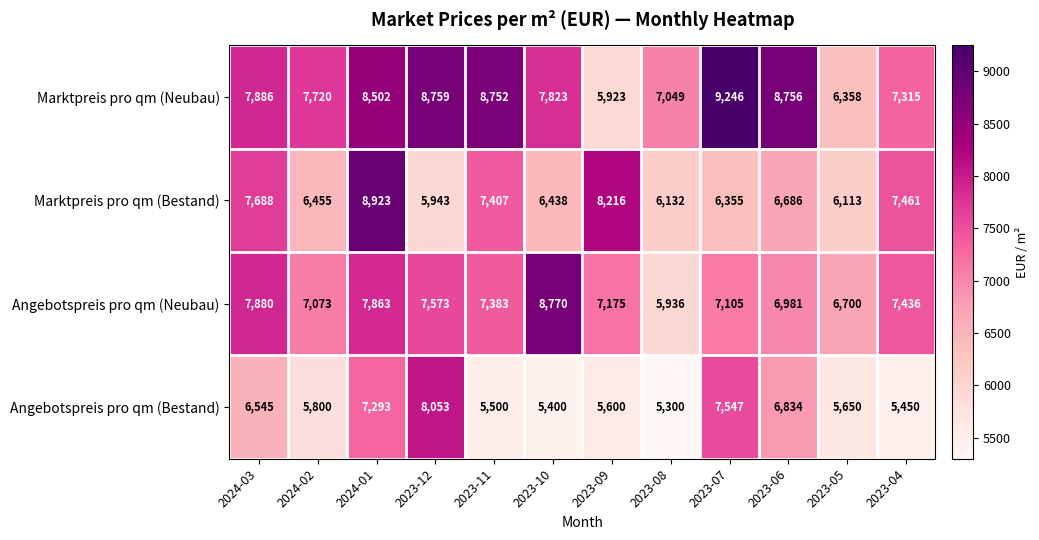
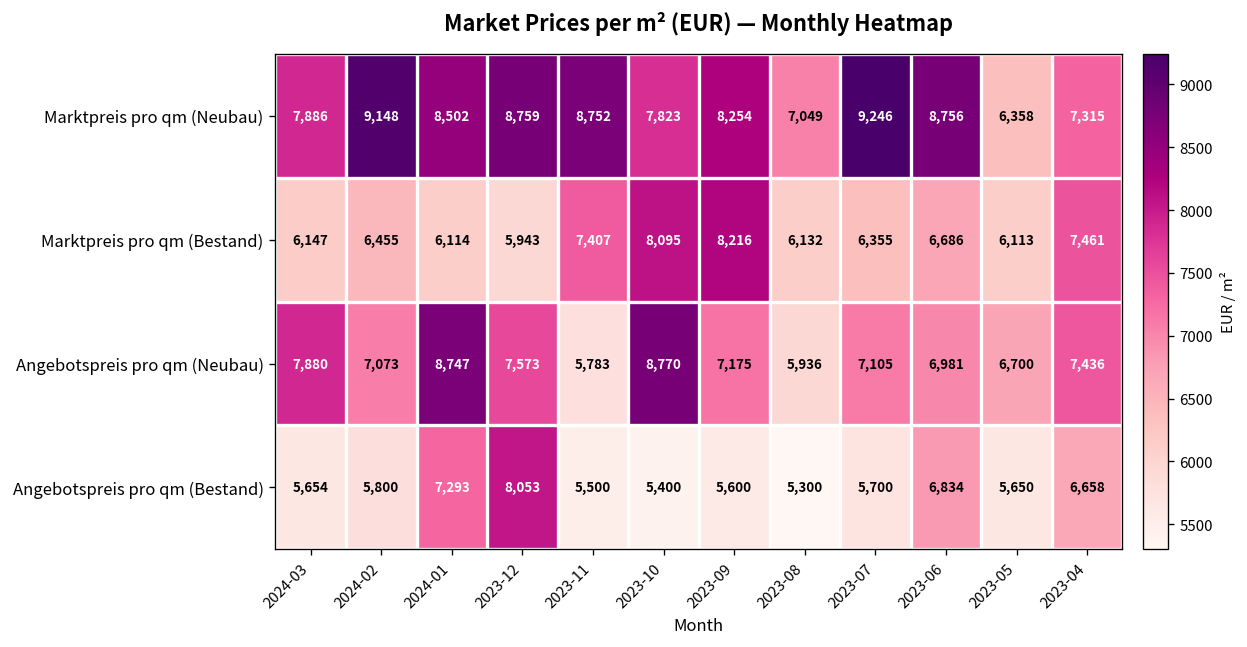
Marktpreis pro qm (Neubau), 2024-02: 7,720 -> 9,148
Marktpreis pro qm (Neubau), 2023-09: 5,923 -> 8,254
Marktpreis pro qm (Bestand), 2024-03: 7,688 -> 6,147
Marktpreis pro qm (Bestand), 2024-01: 8,923 -> 6,114
Marktpreis pro qm (Bestand), 2023-10: 6,438 -> 8,095
Angebotspreis pro qm (Neubau), 2024-01: 7,863 -> 8,747
Angebotspreis pro qm (Neubau), 2023-11: 7,383 -> 5,783
Angebotspreis pro qm (Bestand), 2024-03: 6,545 -> 5,654
Angebotspreis pro qm (Bestand), 2023-07: 7,547 -> 5,700
Angebotspreis pro qm (Bestand), 2023-04: 5,450 -> 6,658
